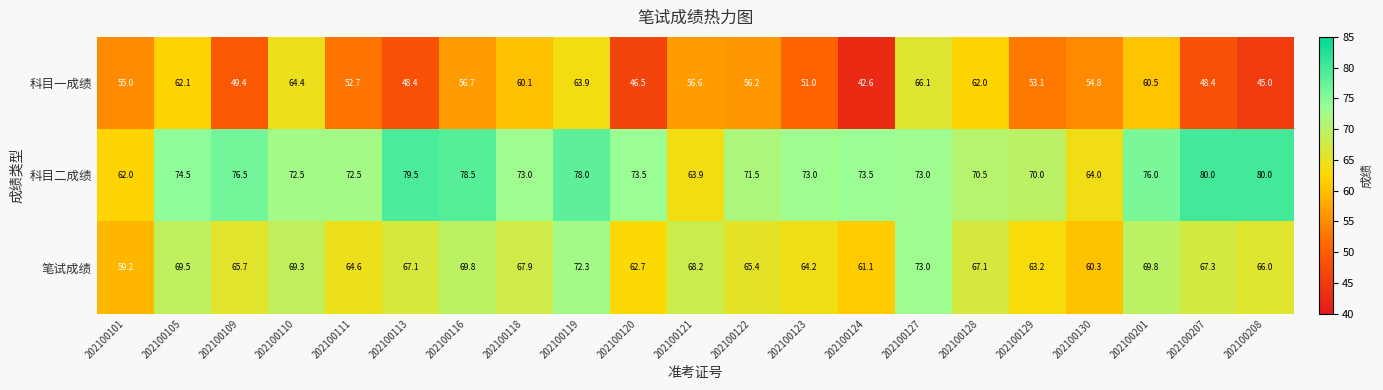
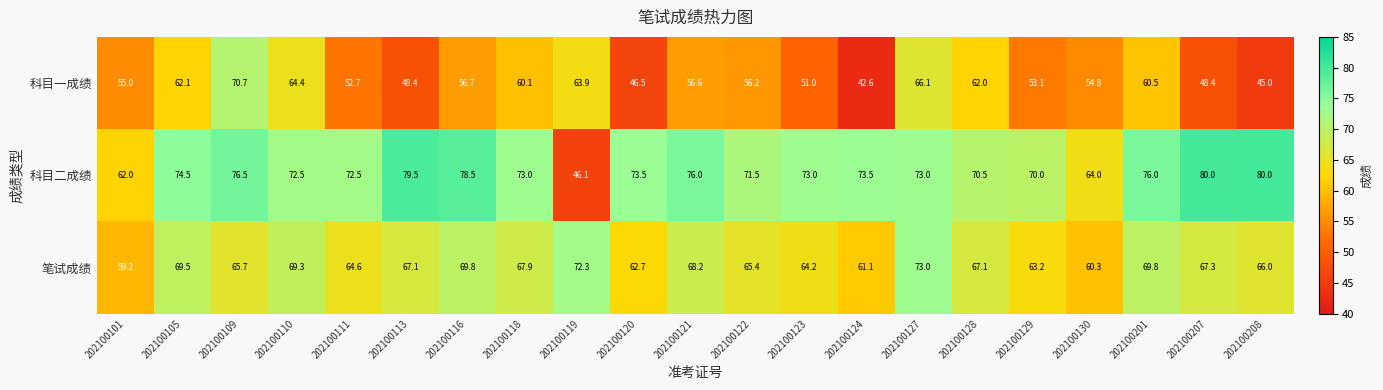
科目一成绩, 202100109: 49.4 -> 70.7
科目二成绩, 202100119: 78.0 -> 46.1
科目二成绩, 202100121: 63.9 -> 76.0
